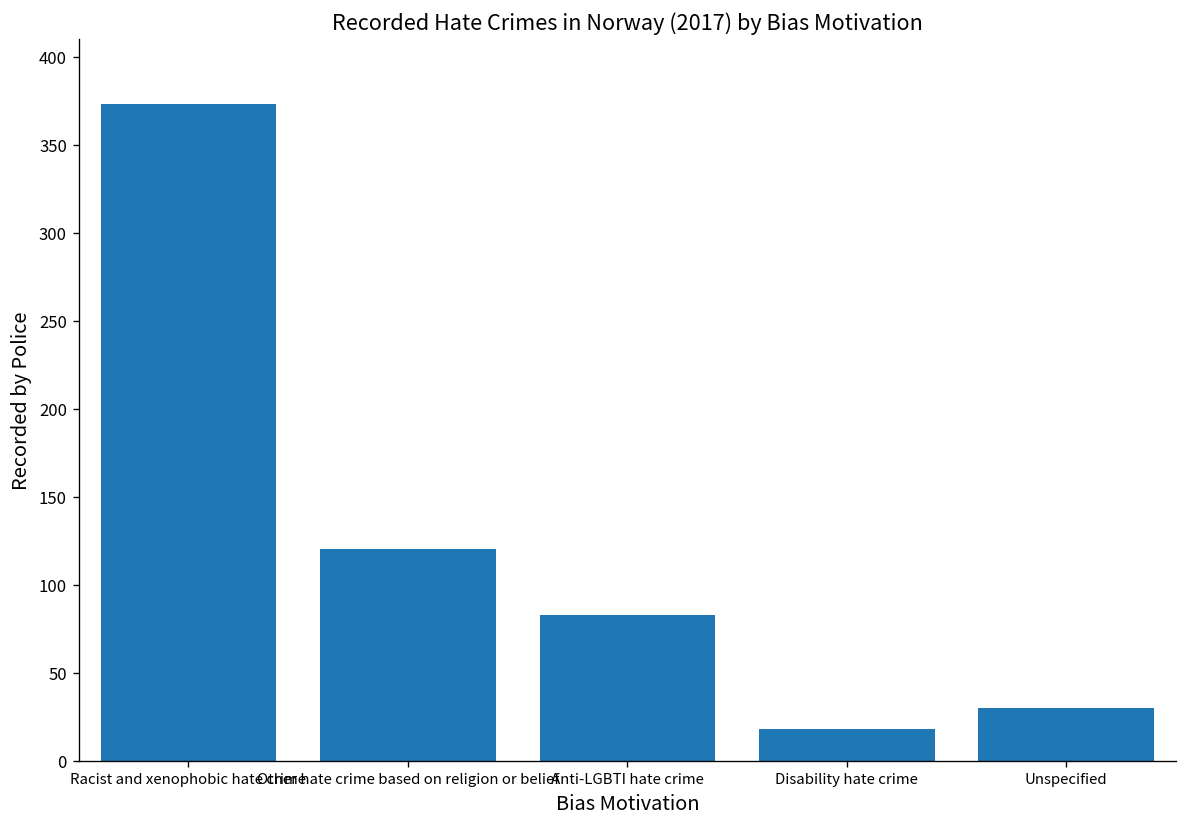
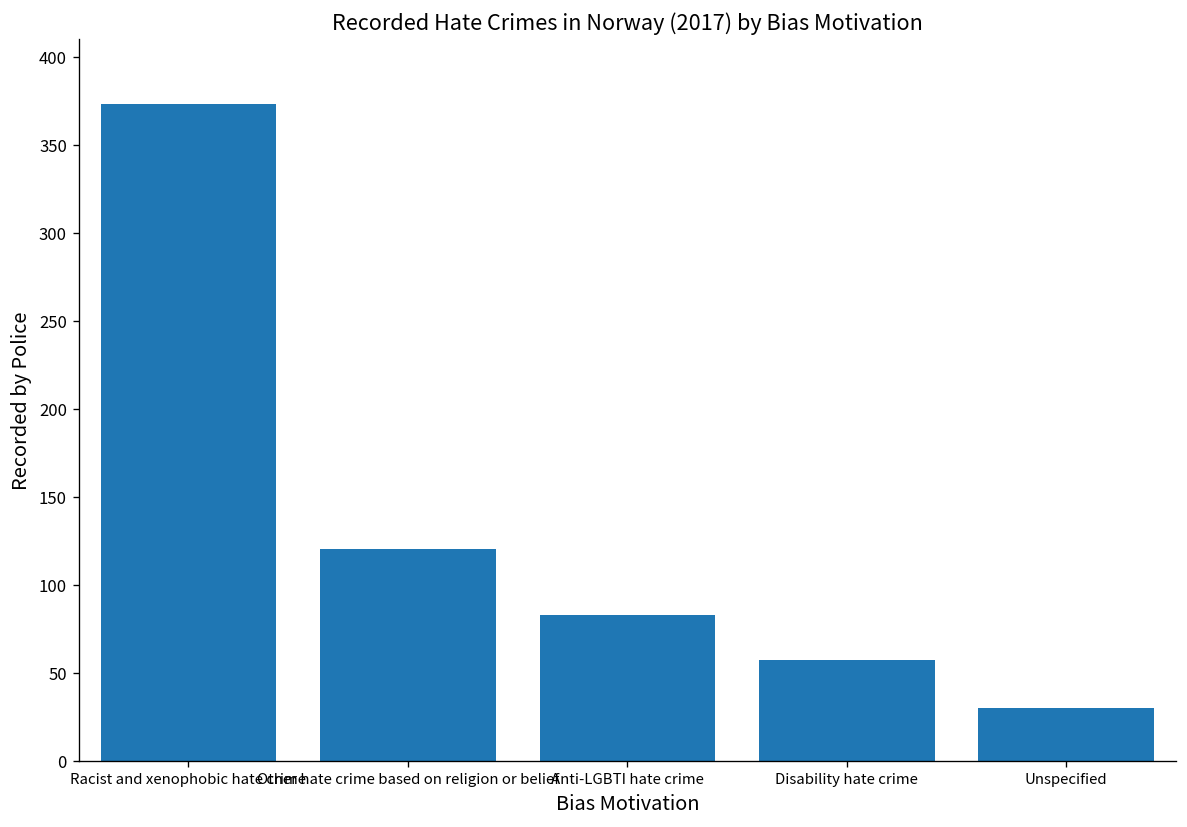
Disability hate crime: 18 -> 57
